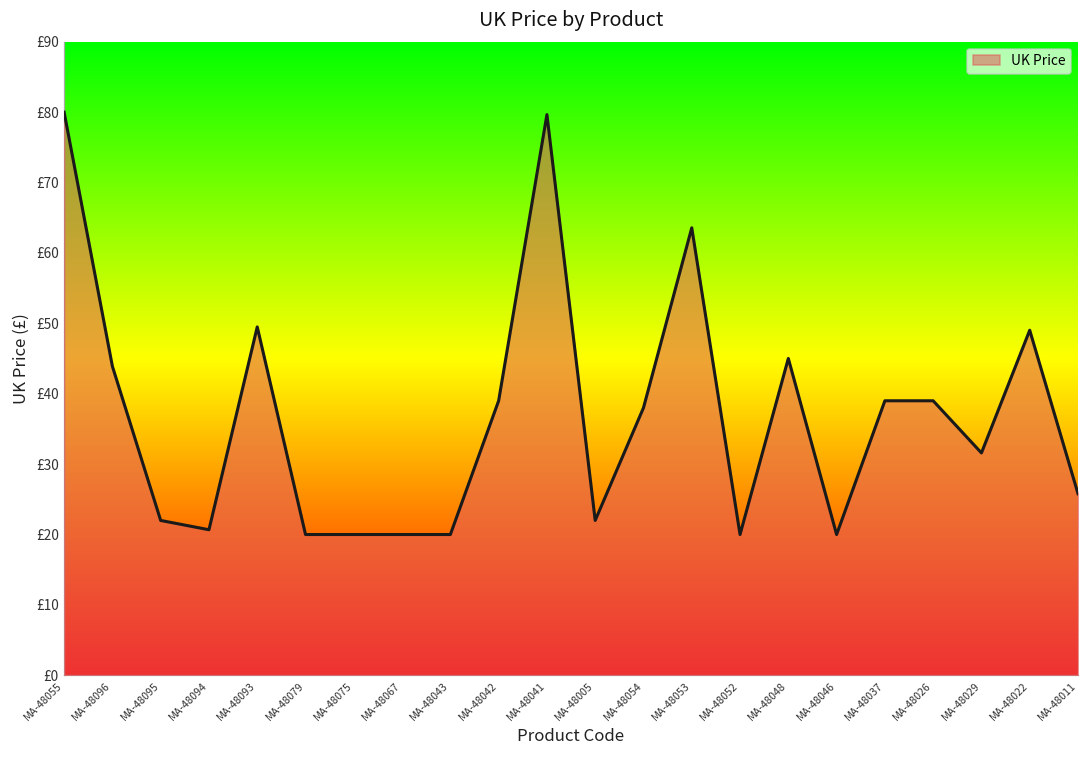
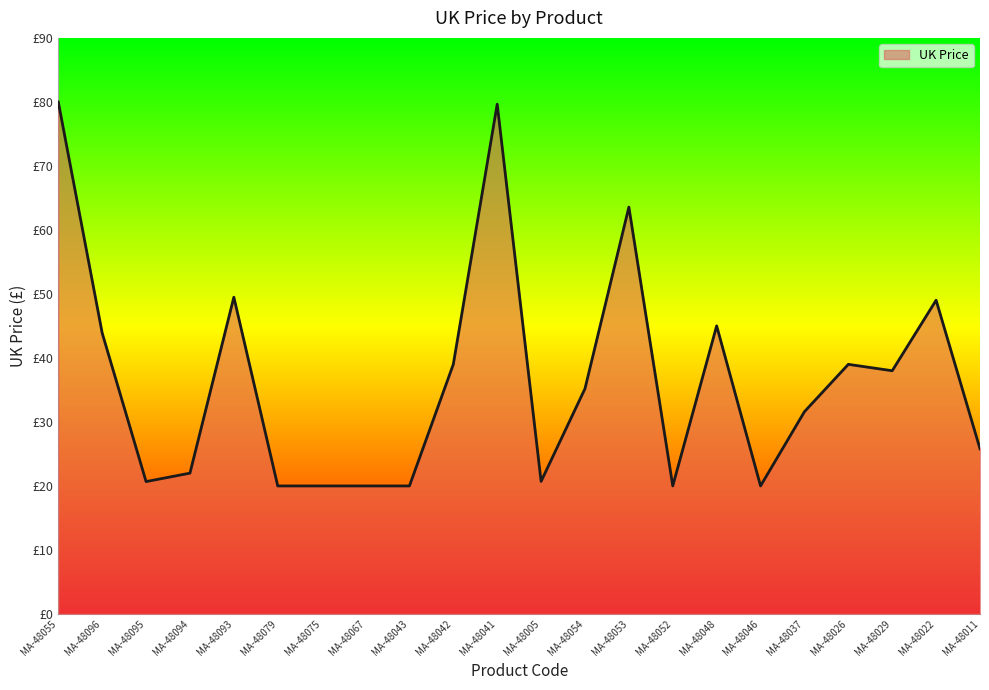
MA-48095: £22 -> £21
MA-48094: £21 -> £22
MA-48005: £22 -> £21
MA-48054: £38 -> £35
MA-48037: £39 -> £32
MA-48029: £32 -> £38
